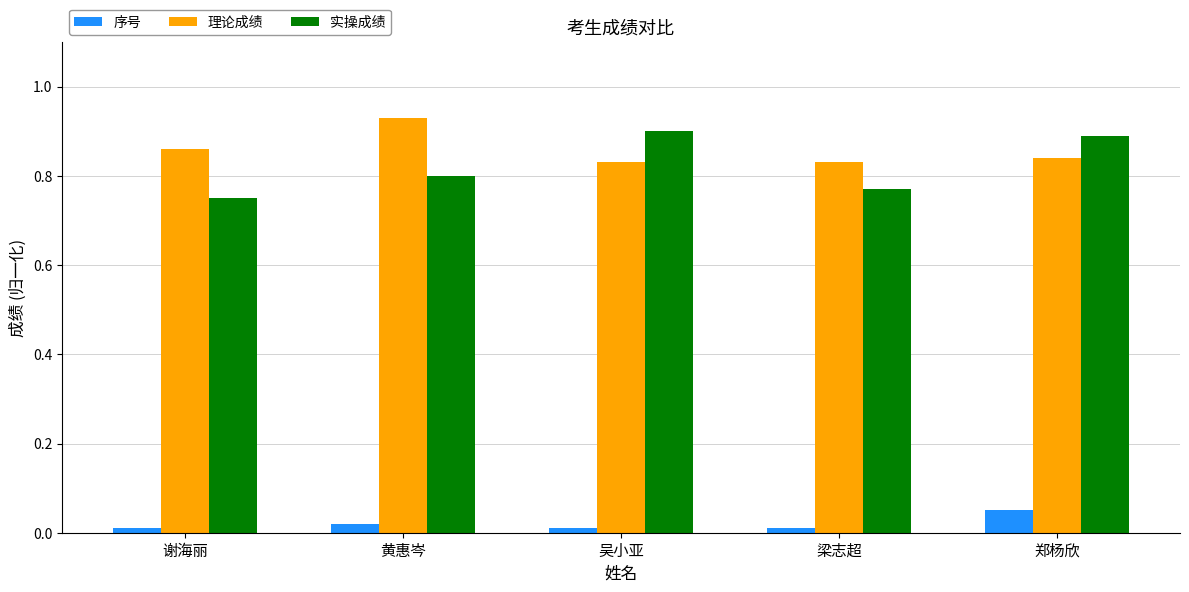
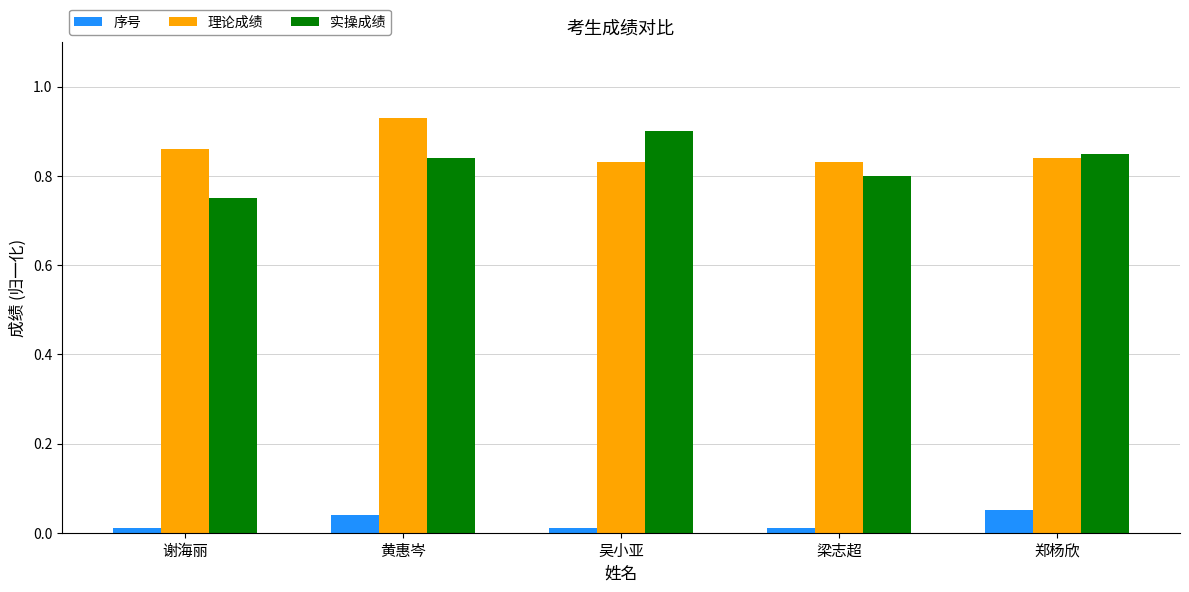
序号, 黄惠岑: 0.02 -> 0.04
实操成绩, 黄惠岑: 0.80 -> 0.84
实操成绩, 梁志超: 0.77 -> 0.80
实操成绩, 郑杨欣: 0.89 -> 0.85
